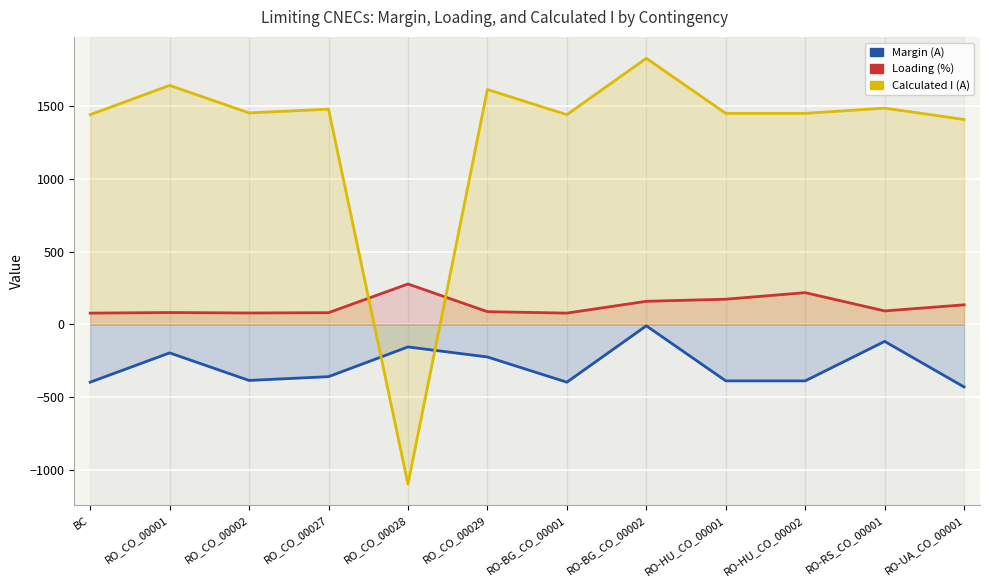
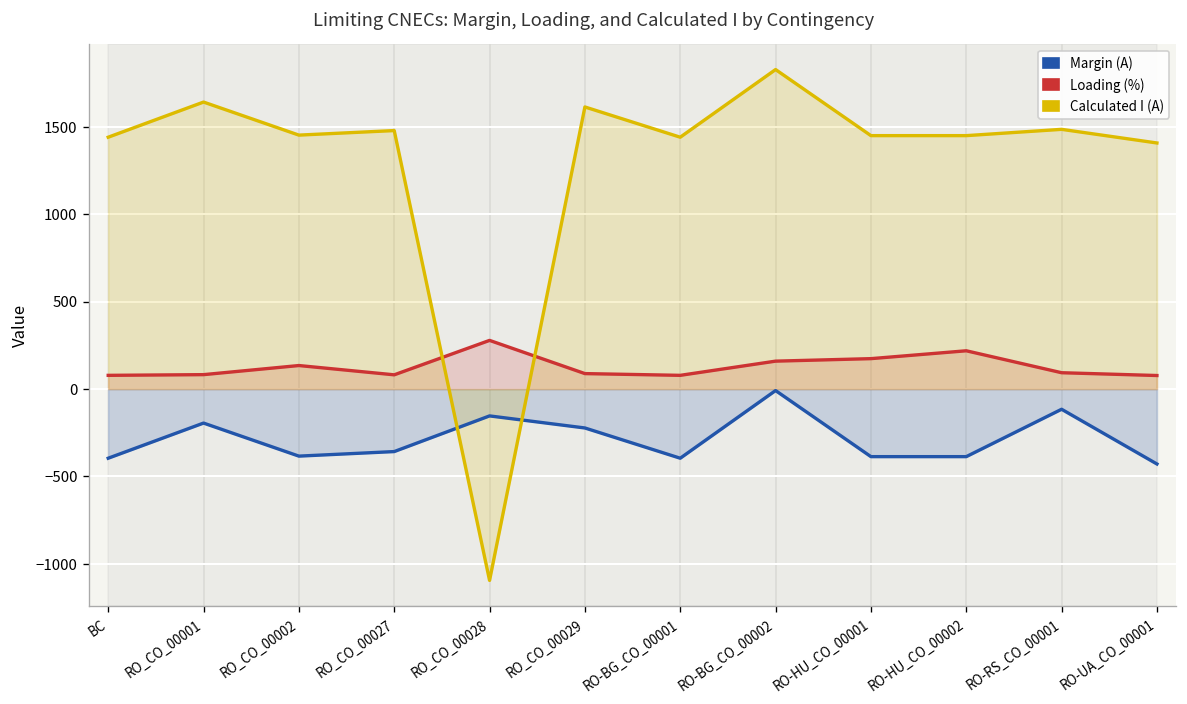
Loading (%), RO_CO_00002: 80 -> 130
Loading (%), RO-UA_CO_00001: 140 -> 80
